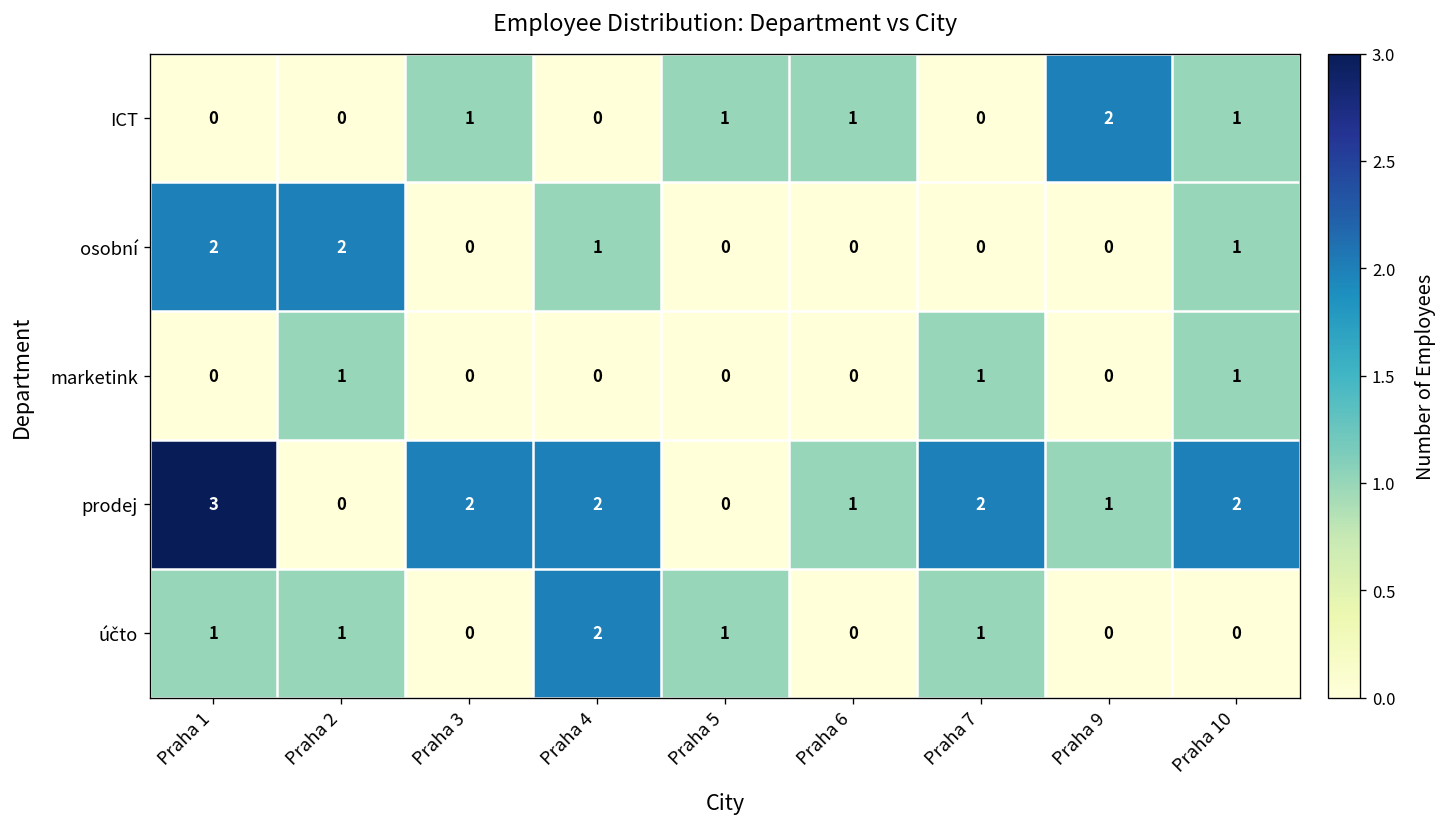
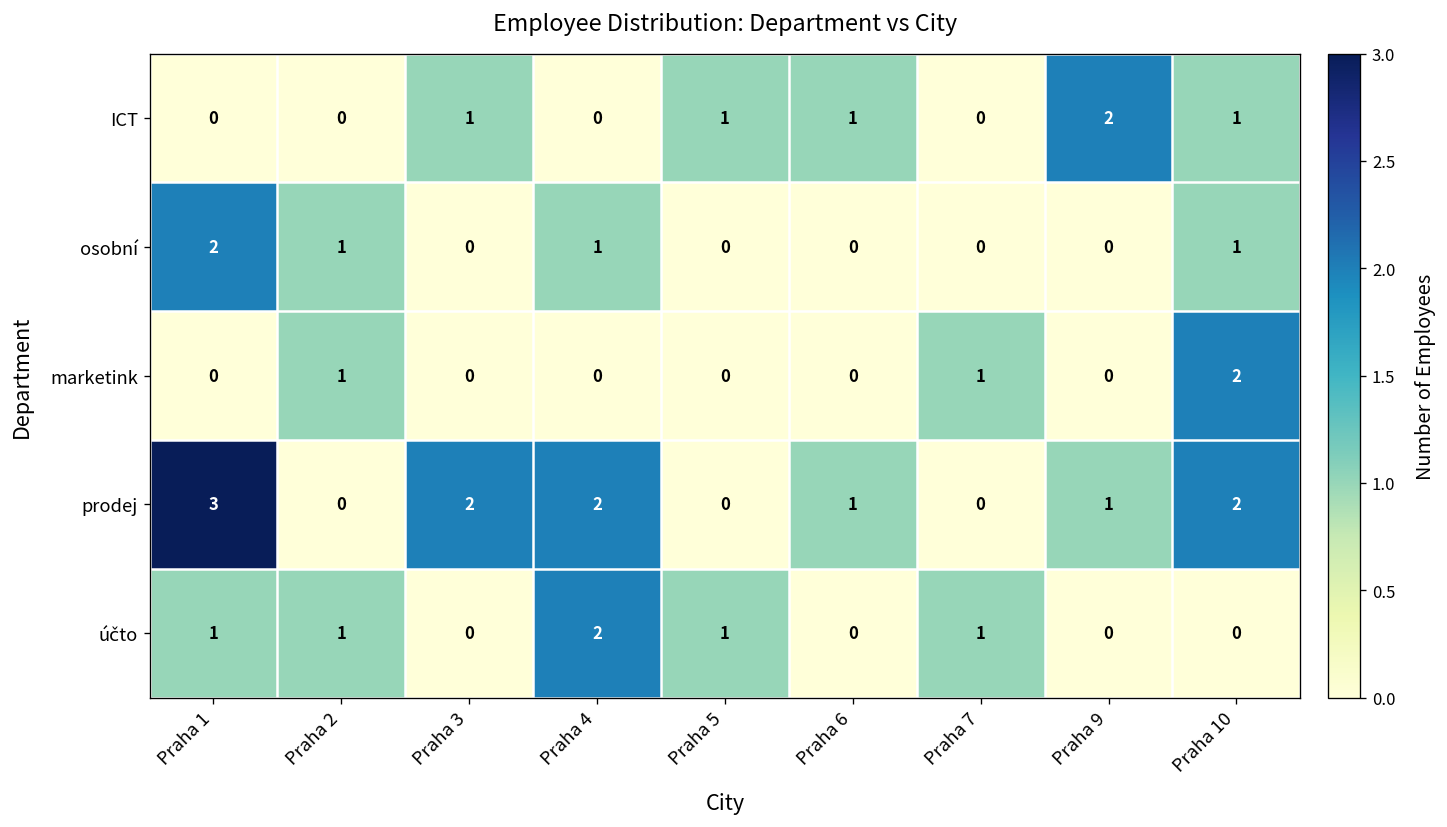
osobní, Praha 2: 2 -> 1
marketink, Praha 10: 1 -> 2
prodej, Praha 7: 2 -> 0
